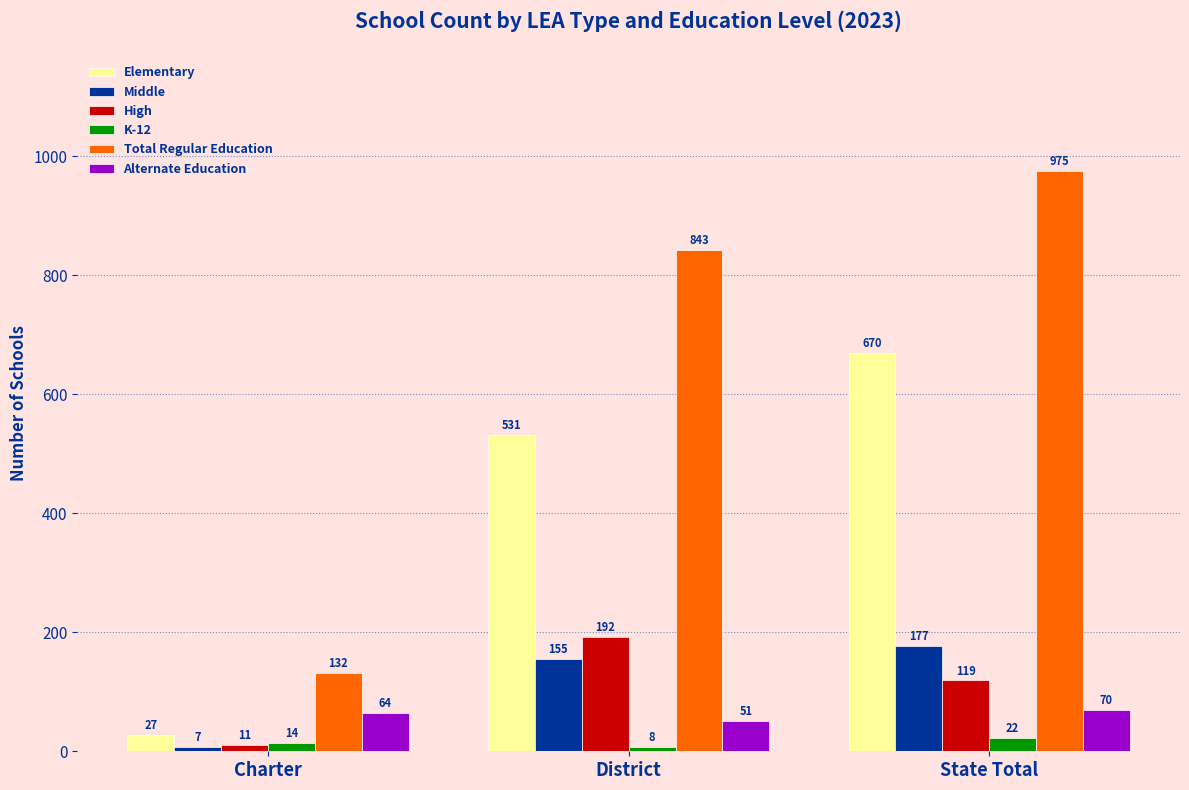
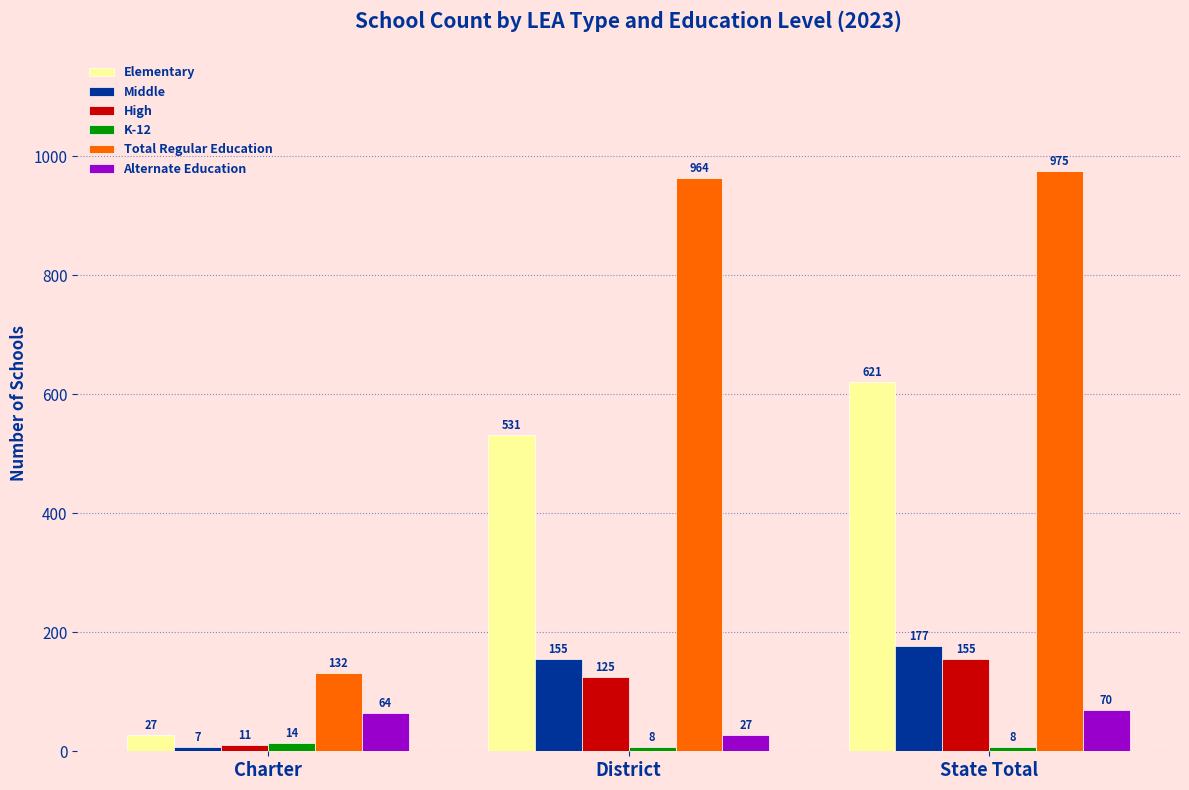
High, District: 192 -> 125
Total Regular Education, District: 843 -> 964
Alternate Education, District: 51 -> 27
Elementary, State Total: 670 -> 621
High, State Total: 119 -> 155
K-12, State Total: 22 -> 8
